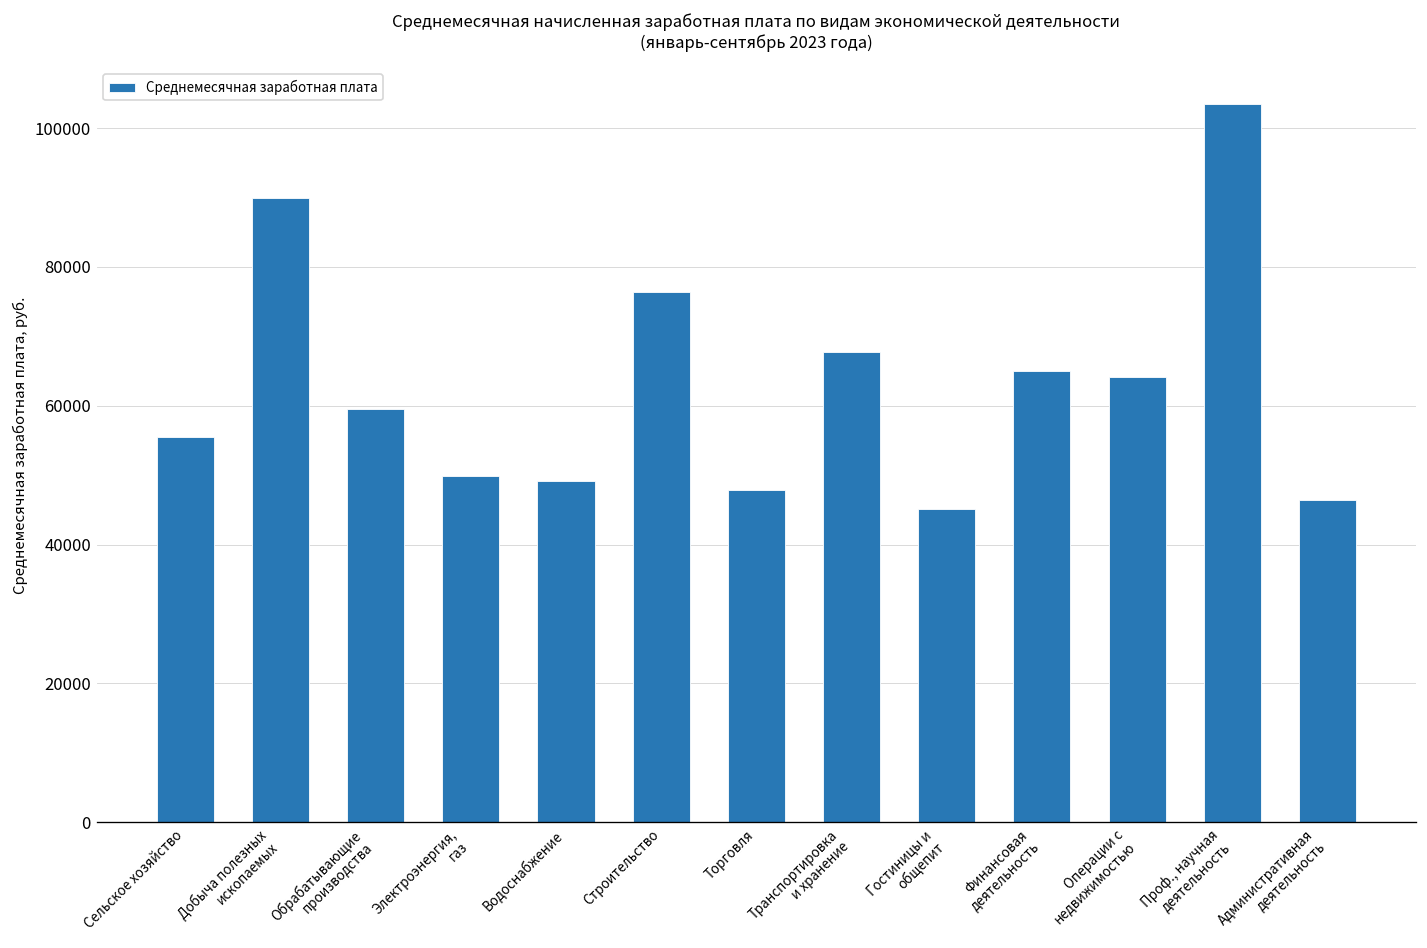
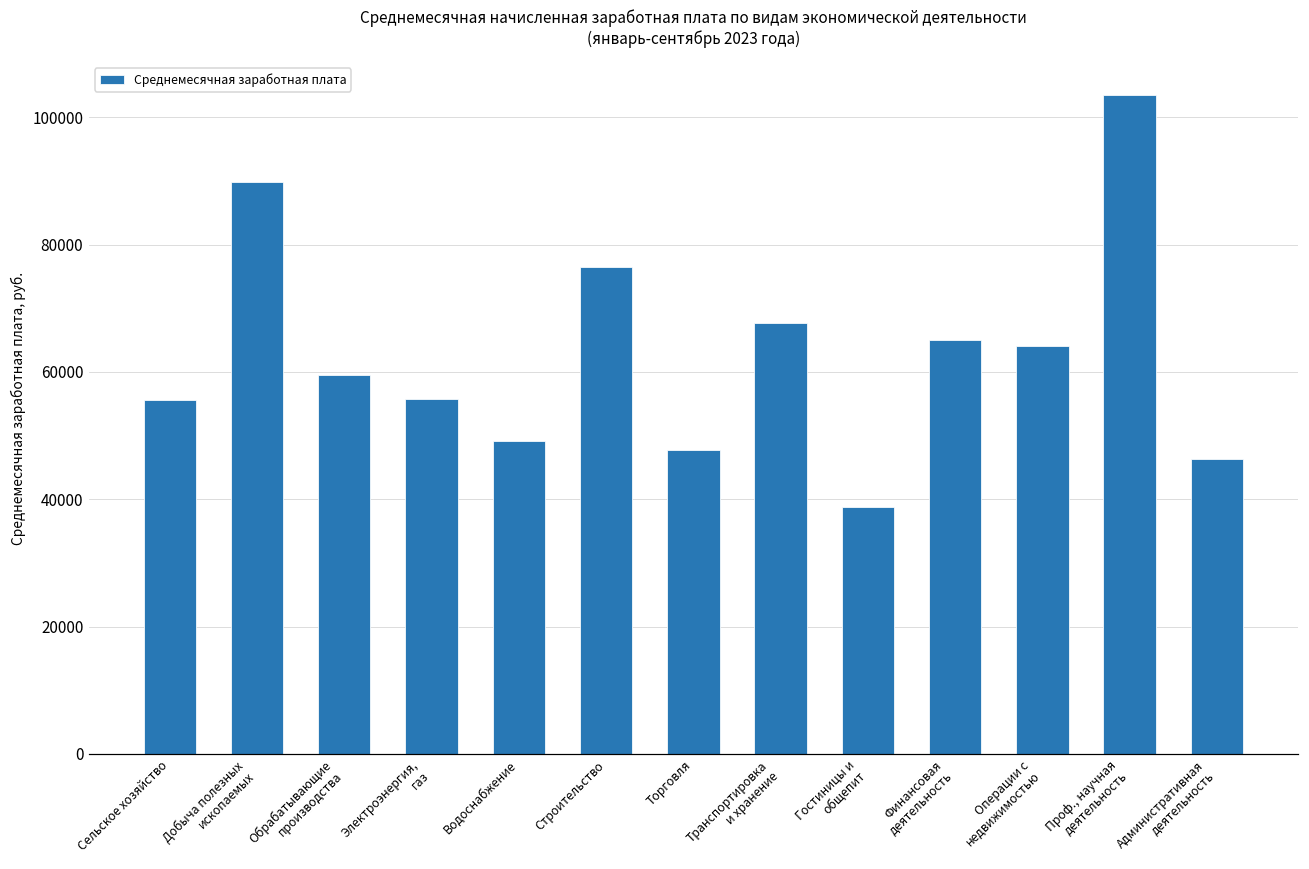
Электроэнергия, газ: 50000 -> 56000
Гостиницы и общепит: 45000 -> 39000
